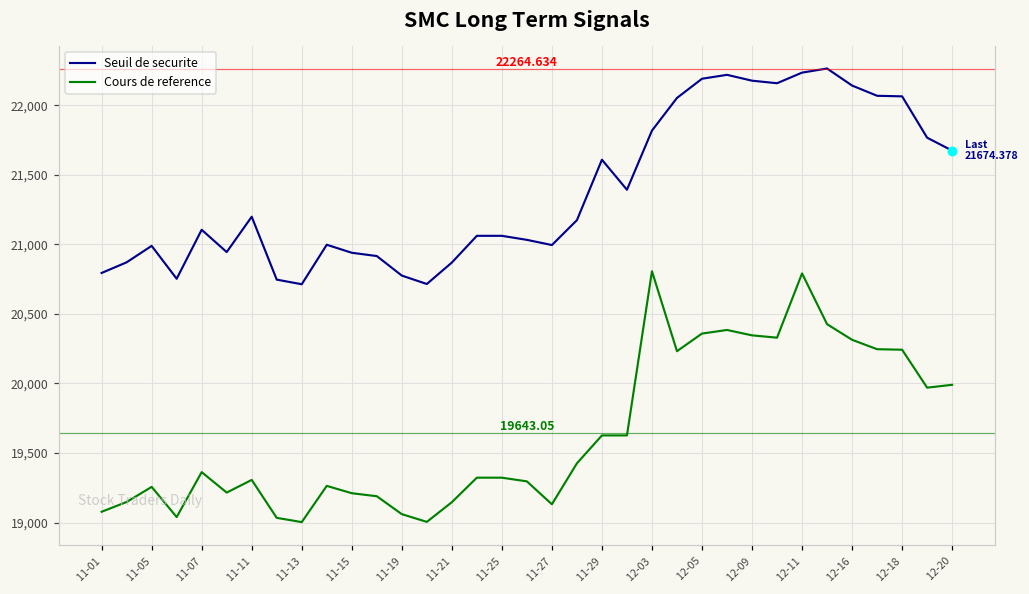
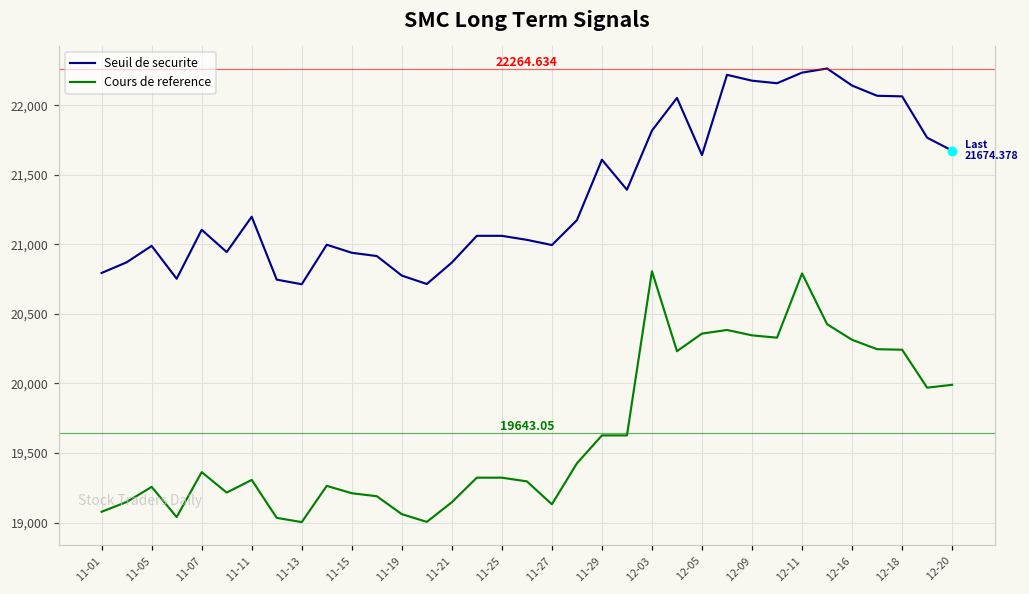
Seuil de securite, 12-05: 22,190 -> 21,640
